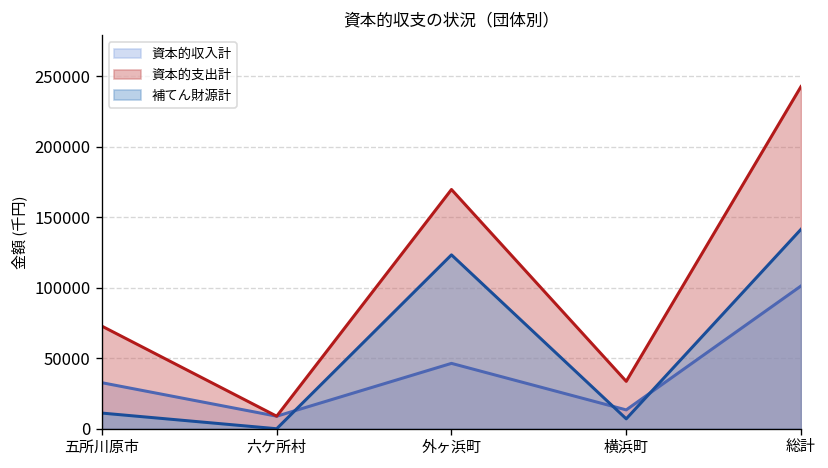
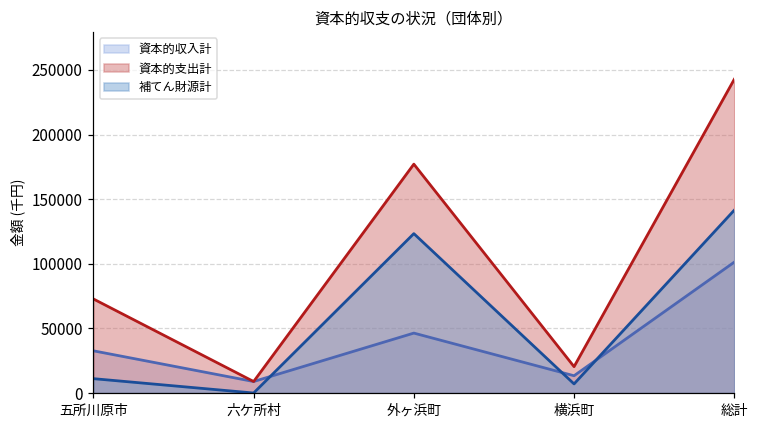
資本的支出計, 外ヶ浜町: 170000 -> 177000
資本的支出計, 横浜町: 34000 -> 20000
